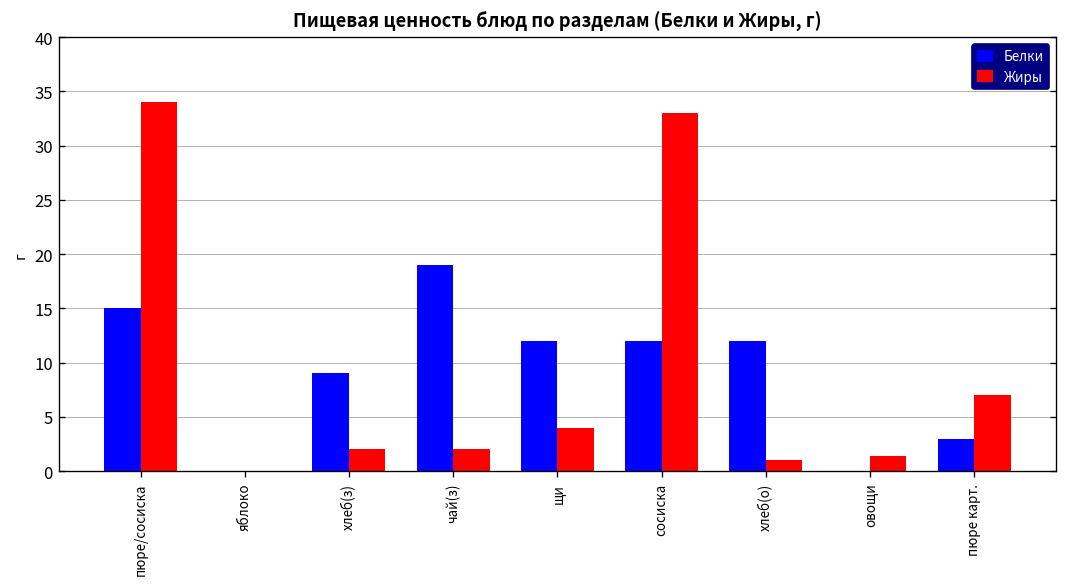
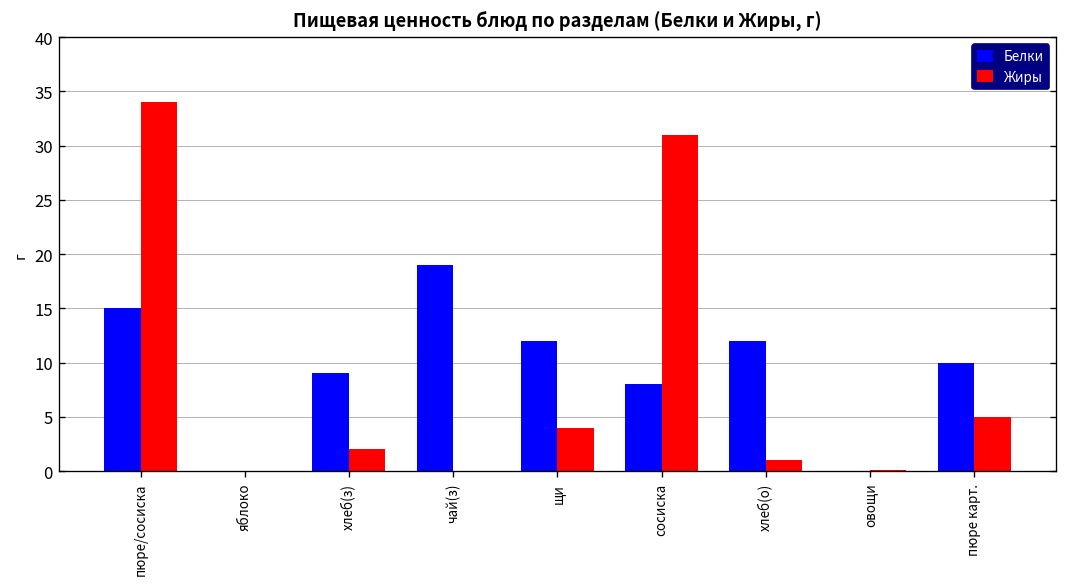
Жиры, чай(з): 2 -> 0
Белки, сосиска: 12 -> 8
Жиры, сосиска: 33 -> 31
Жиры, овощи: 1 -> 0
Белки, пюре карт.: 3 -> 10
Жиры, пюре карт.: 7 -> 5
